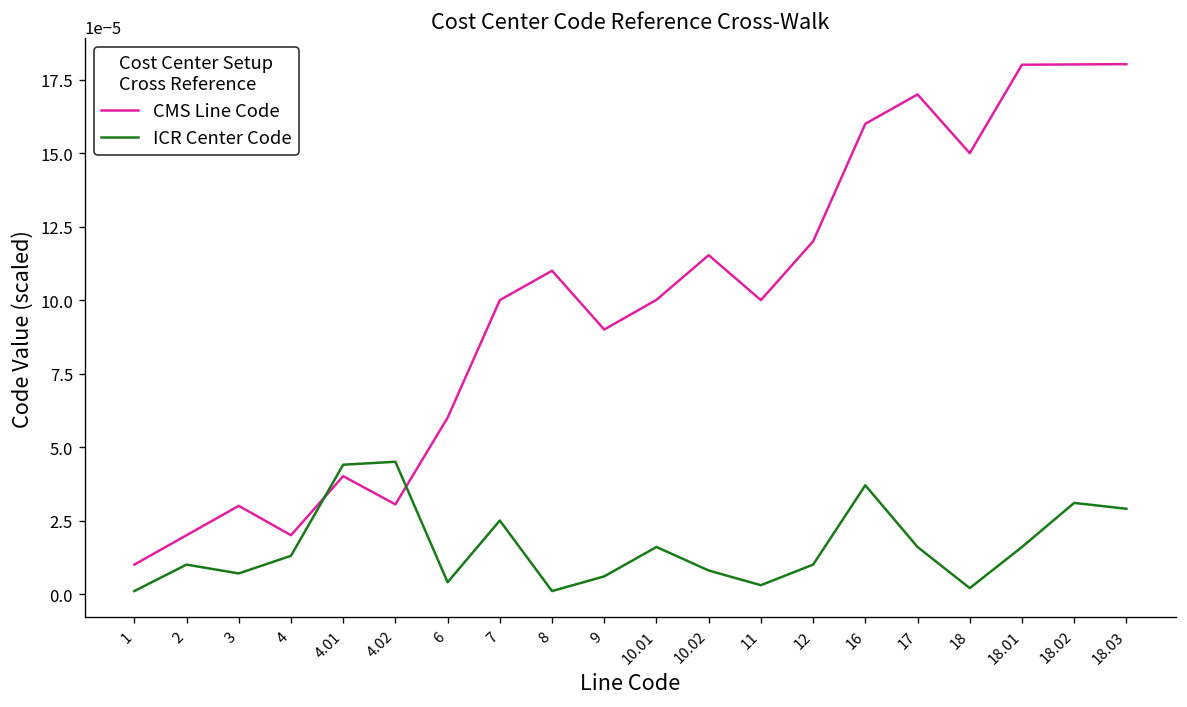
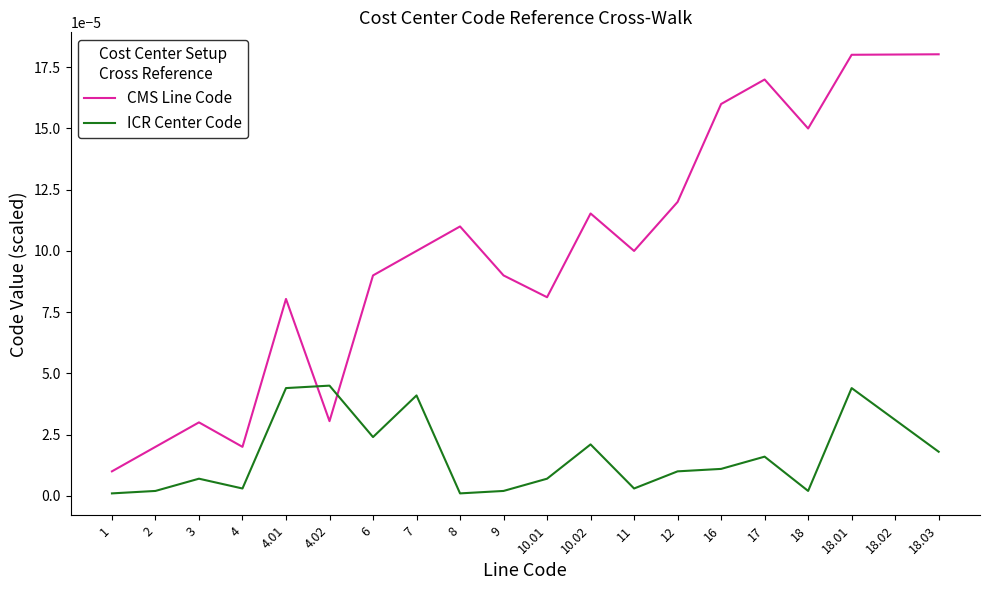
ICR Center Code, 2: 0.000010 -> 0.000002
ICR Center Code, 4: 0.000013 -> 0.000003
CMS Line Code, 4.01: 0.000040 -> 0.000080
CMS Line Code, 6: 0.000060 -> 0.000090
ICR Center Code, 6: 0.000004 -> 0.000024
ICR Center Code, 7: 0.000025 -> 0.000041
ICR Center Code, 9: 0.000006 -> 0.000002
CMS Line Code, 10.01: 0.000100 -> 0.000081
ICR Center Code, 10.01: 0.000016 -> 0.000007
ICR Center Code, 10.02: 0.000008 -> 0.000021
ICR Center Code, 16: 0.000037 -> 0.000011
ICR Center Code, 18.01: 0.000016 -> 0.000044
ICR Center Code, 18.03: 0.000029 -> 0.000018
